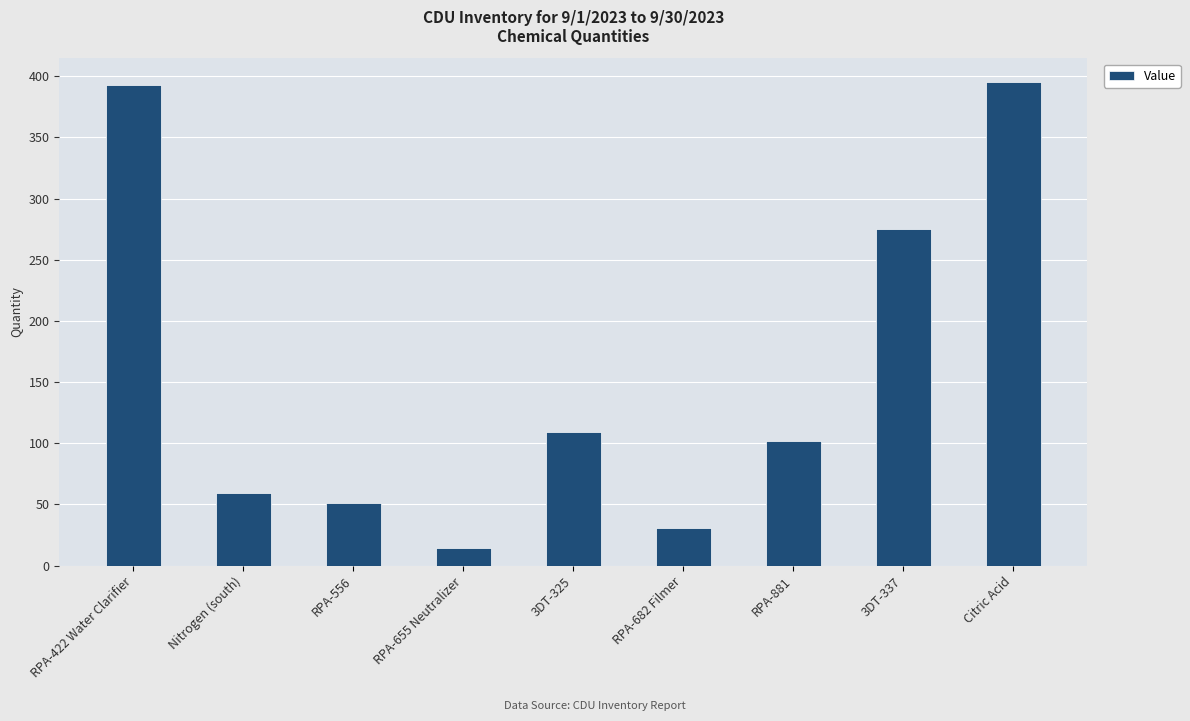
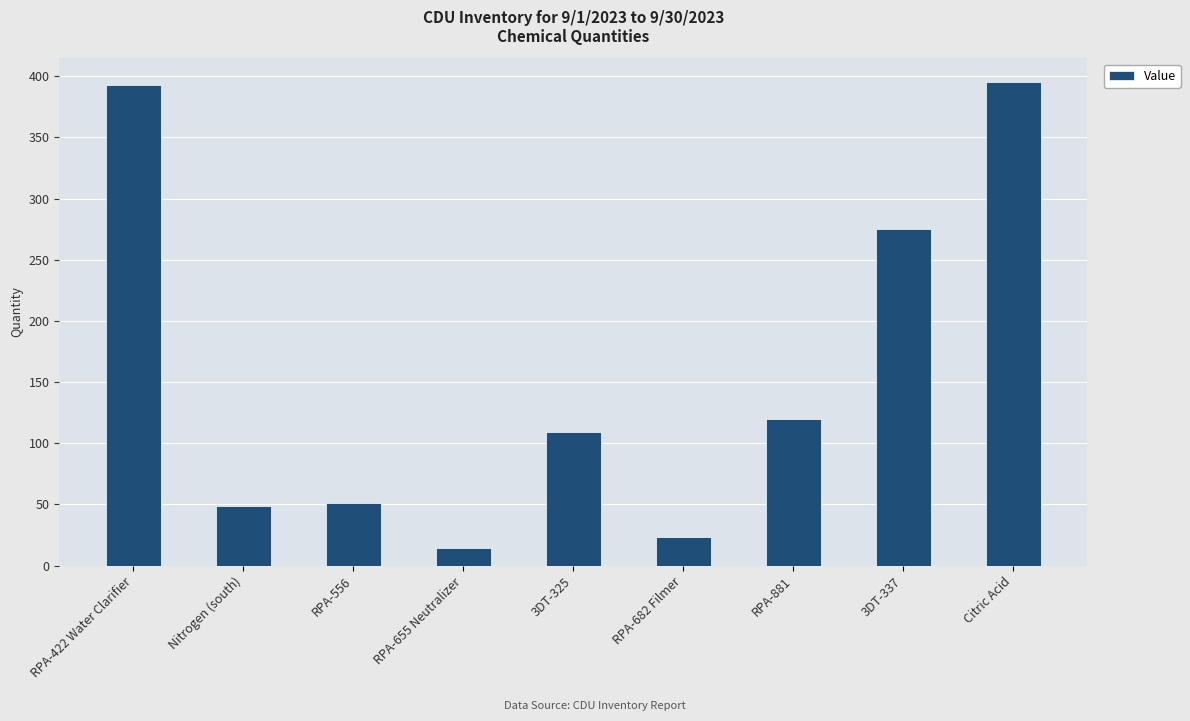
Nitrogen (south): 59 -> 49
RPA-682 Filmer: 31 -> 23
RPA-881: 102 -> 120
